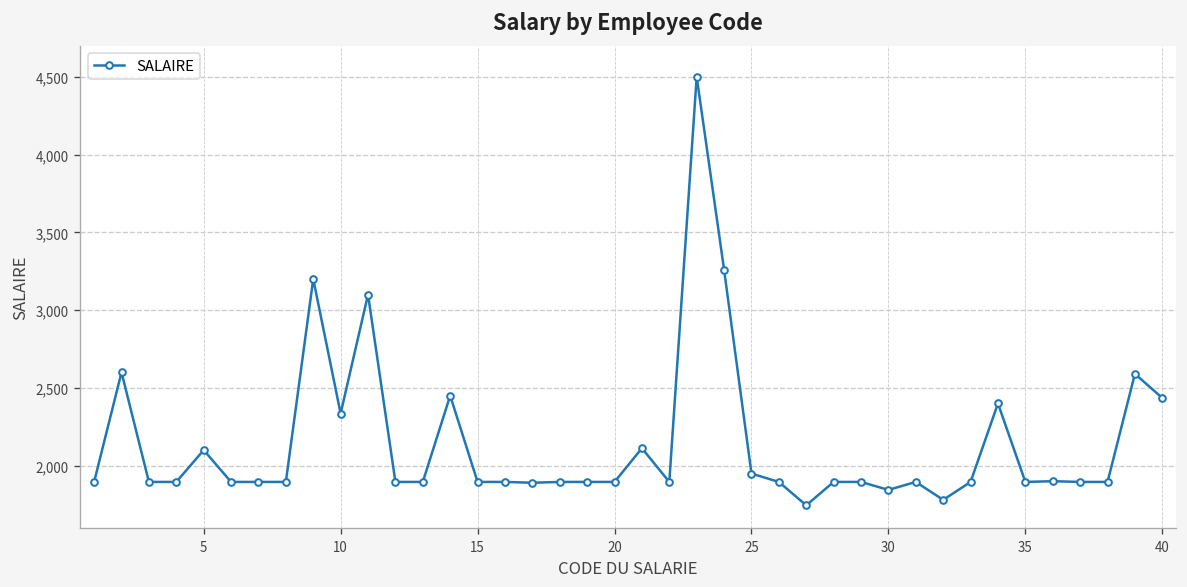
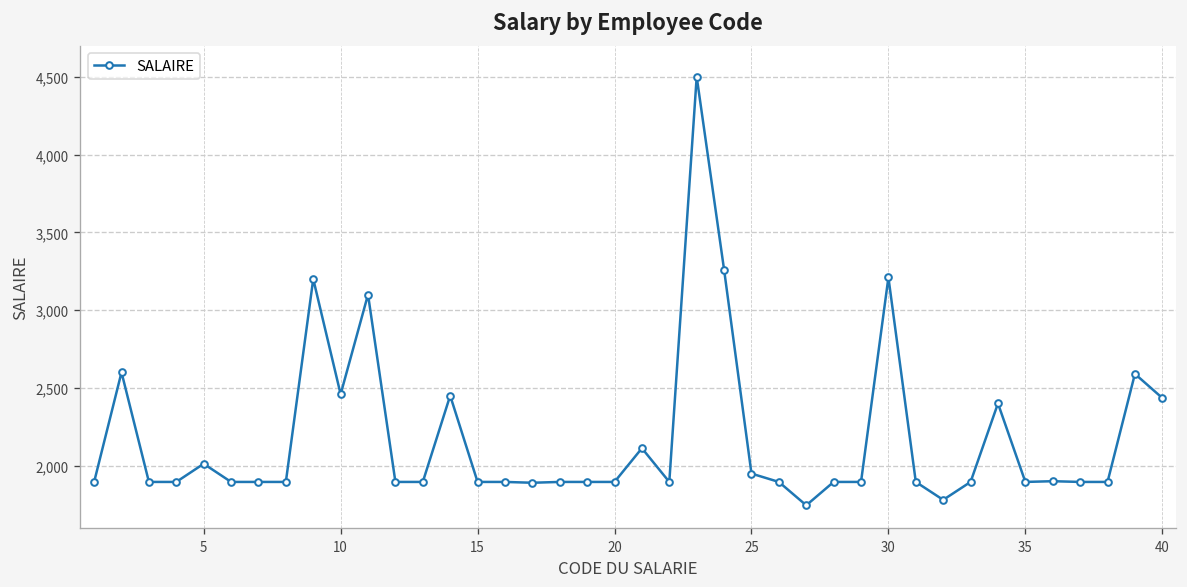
5: 2,100 -> 2,010
10: 2,340 -> 2,460
30: 1,840 -> 3,210
